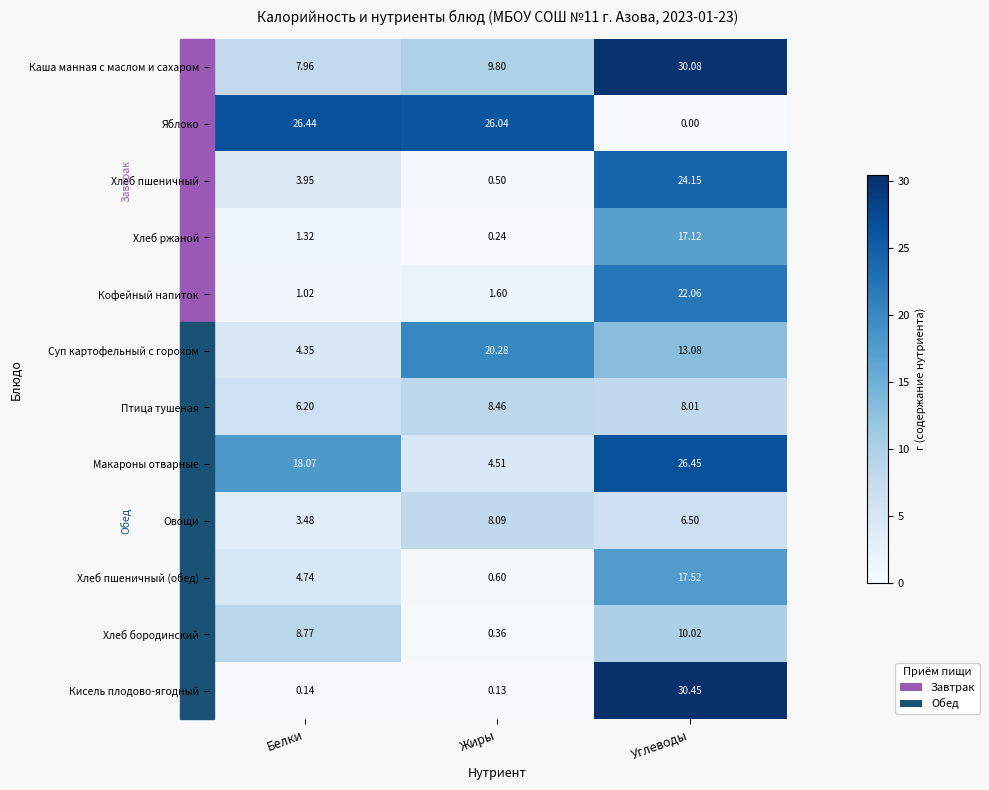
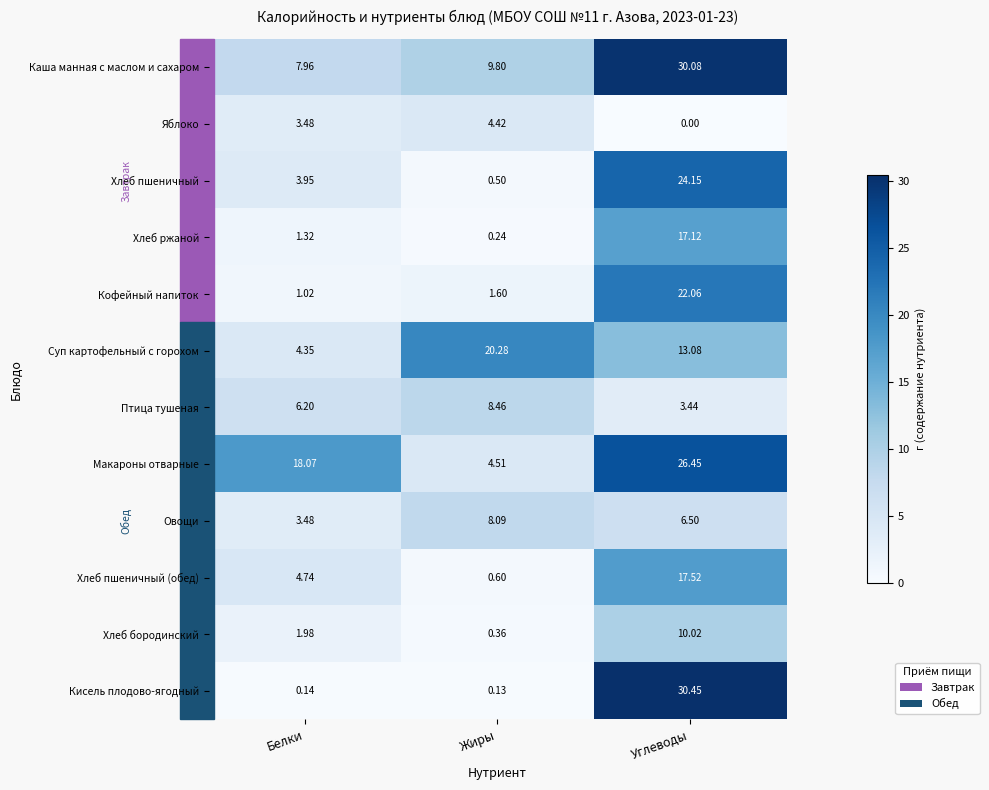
Яблоко, Белки: 26.44 -> 3.48
Яблоко, Жиры: 26.04 -> 4.42
Птица тушеная, Углеводы: 8.01 -> 3.44
Хлеб бородинский, Белки: 8.77 -> 1.98
